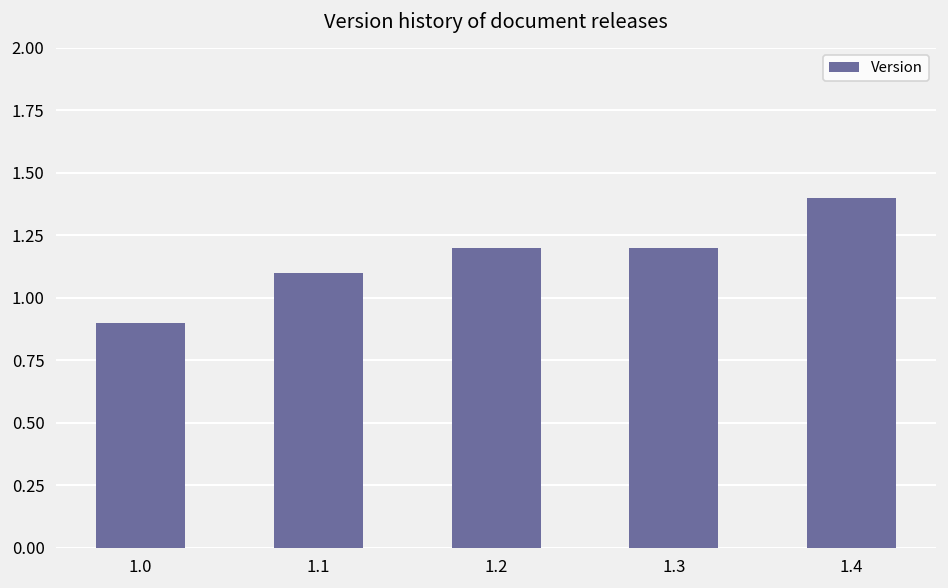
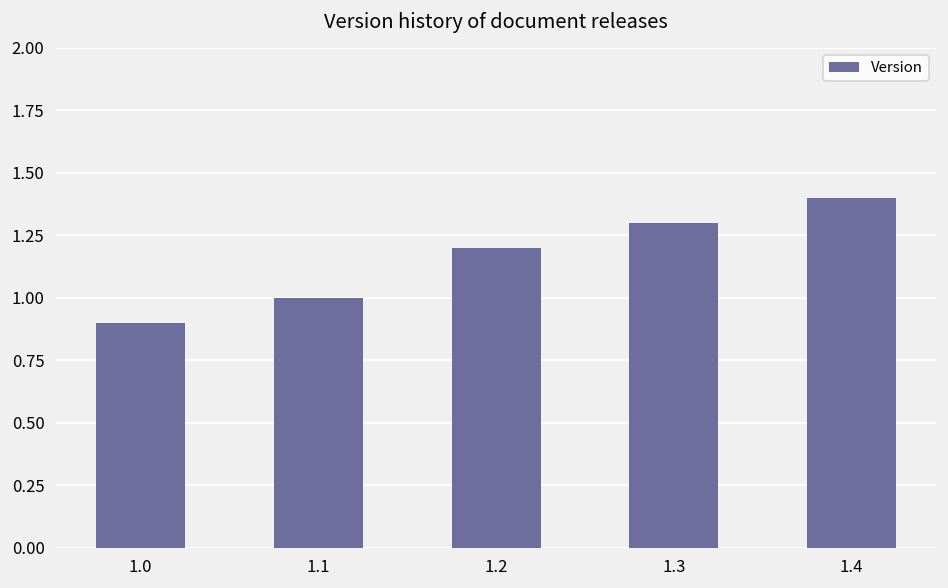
1.1: 1.1 -> 1.0
1.3: 1.2 -> 1.3
